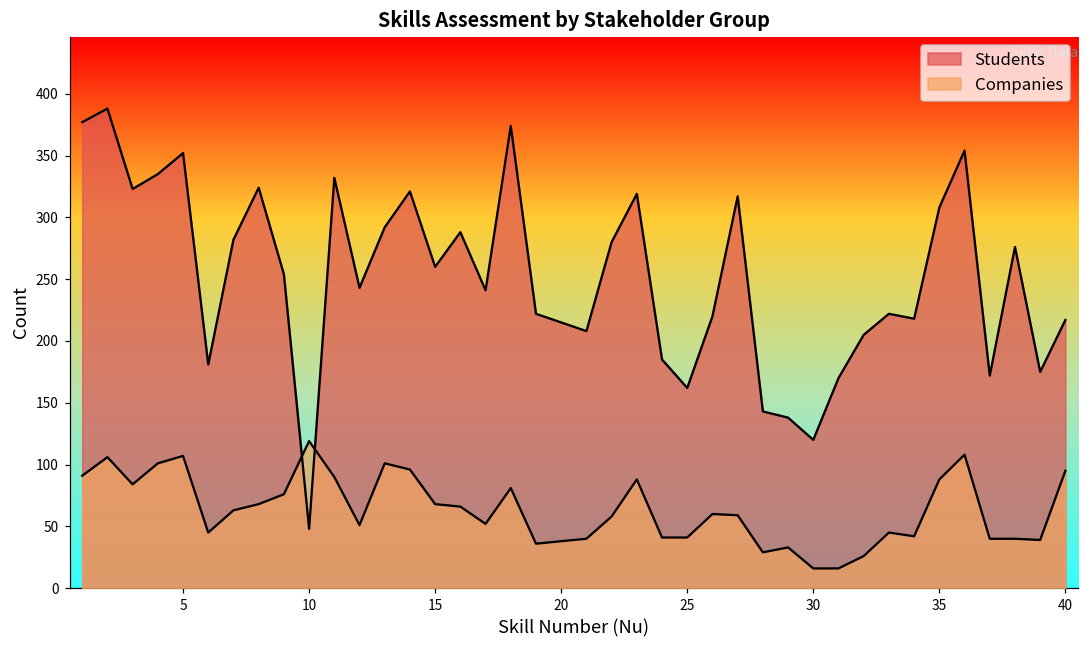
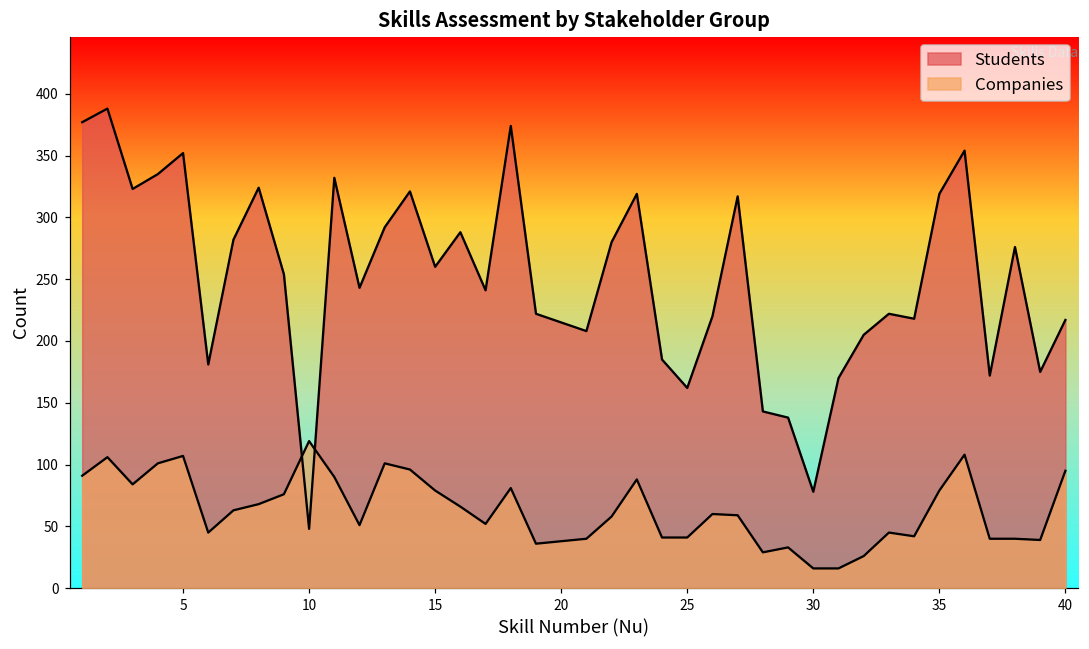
Companies, 15: 68 -> 79
Students, 30: 120 -> 78
Students, 35: 308 -> 319
Companies, 35: 88 -> 79
